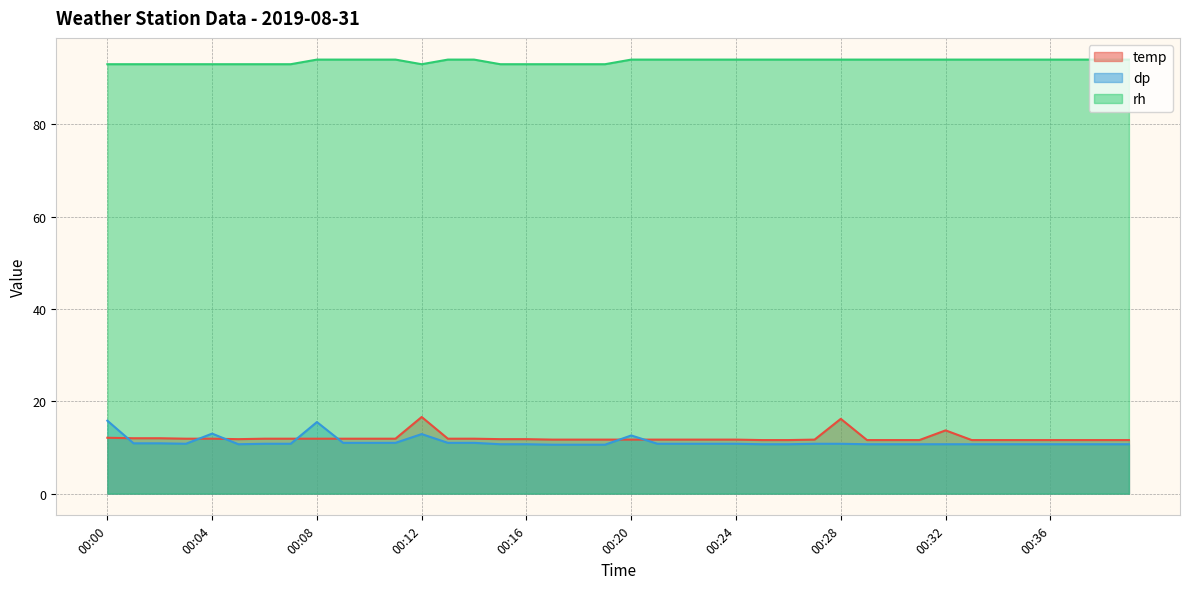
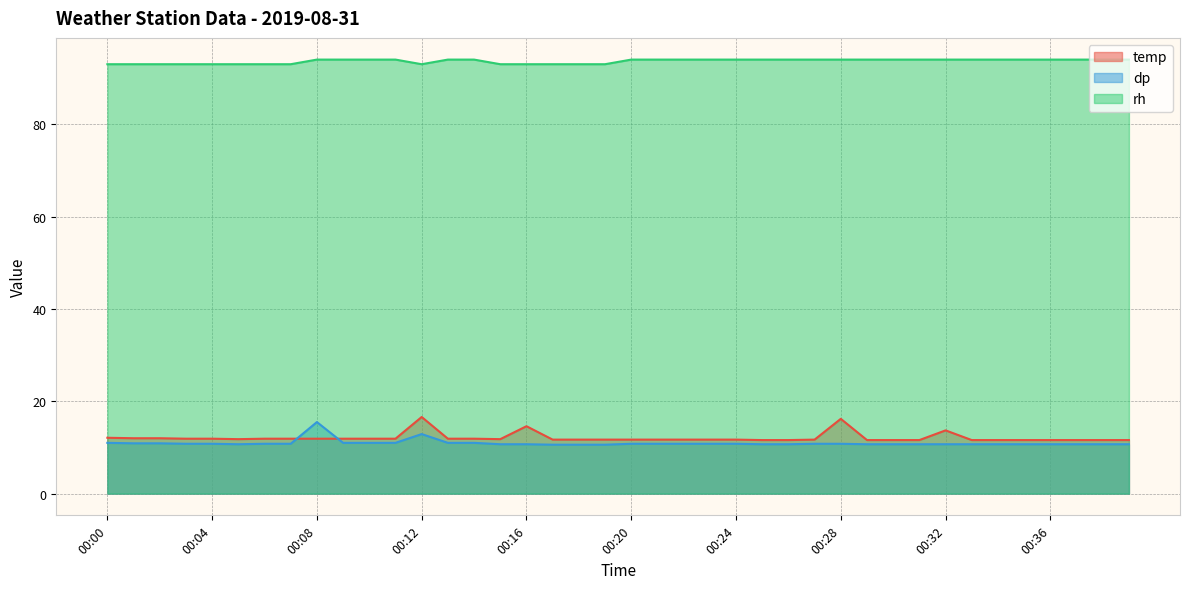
dp, 00:00: 16 -> 11
dp, 00:04: 13 -> 11
temp, 00:16: 12 -> 15
dp, 00:20: 13 -> 11
